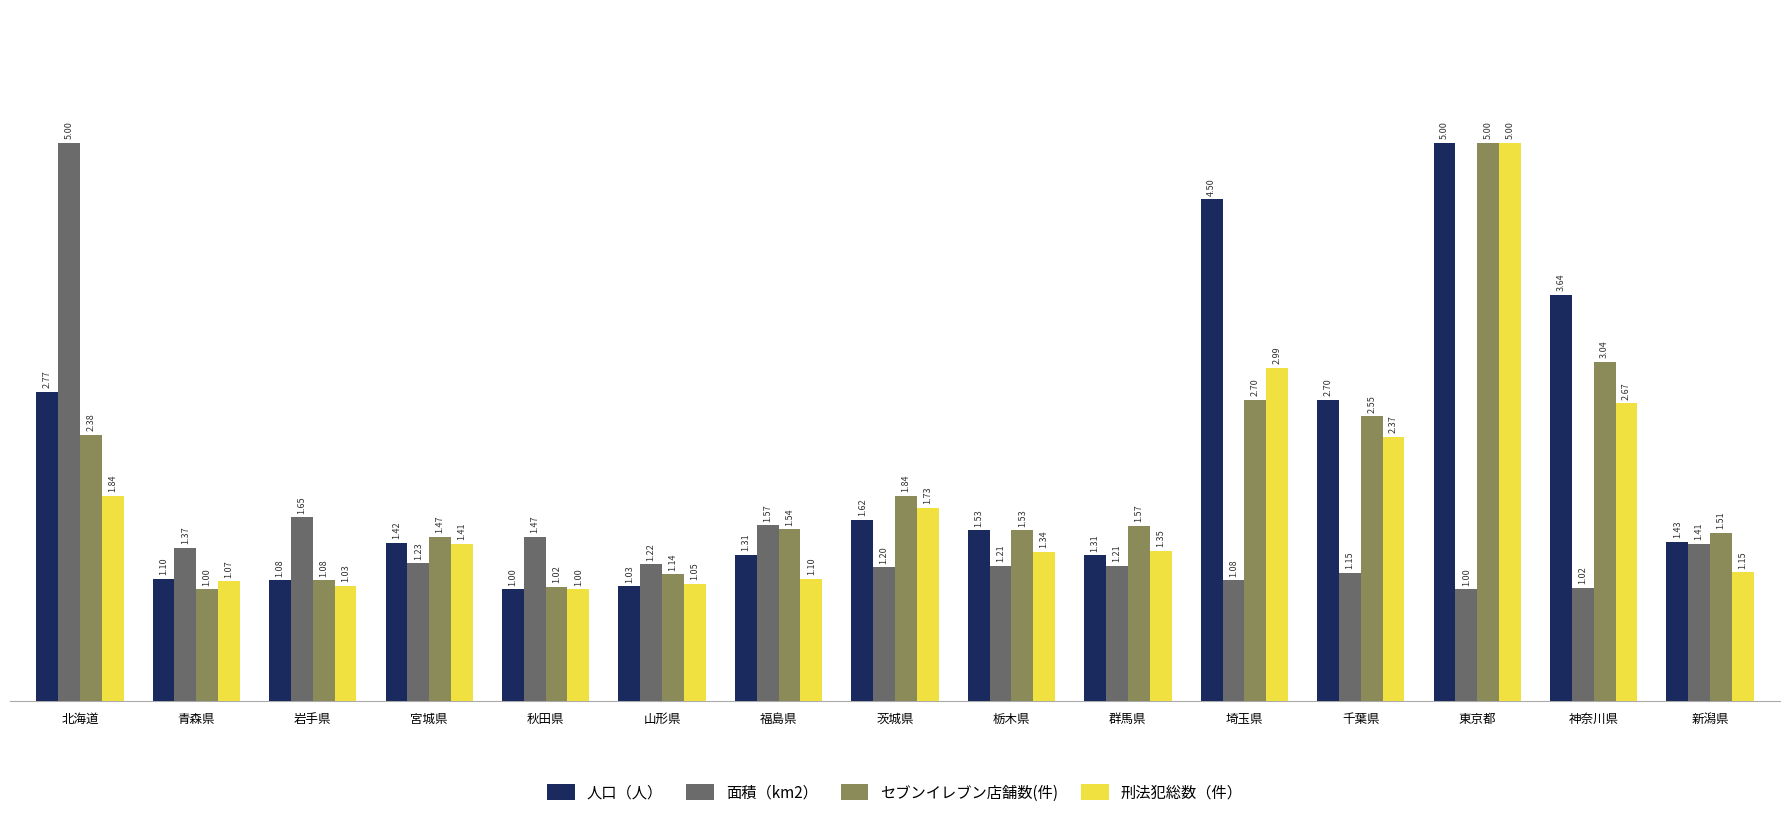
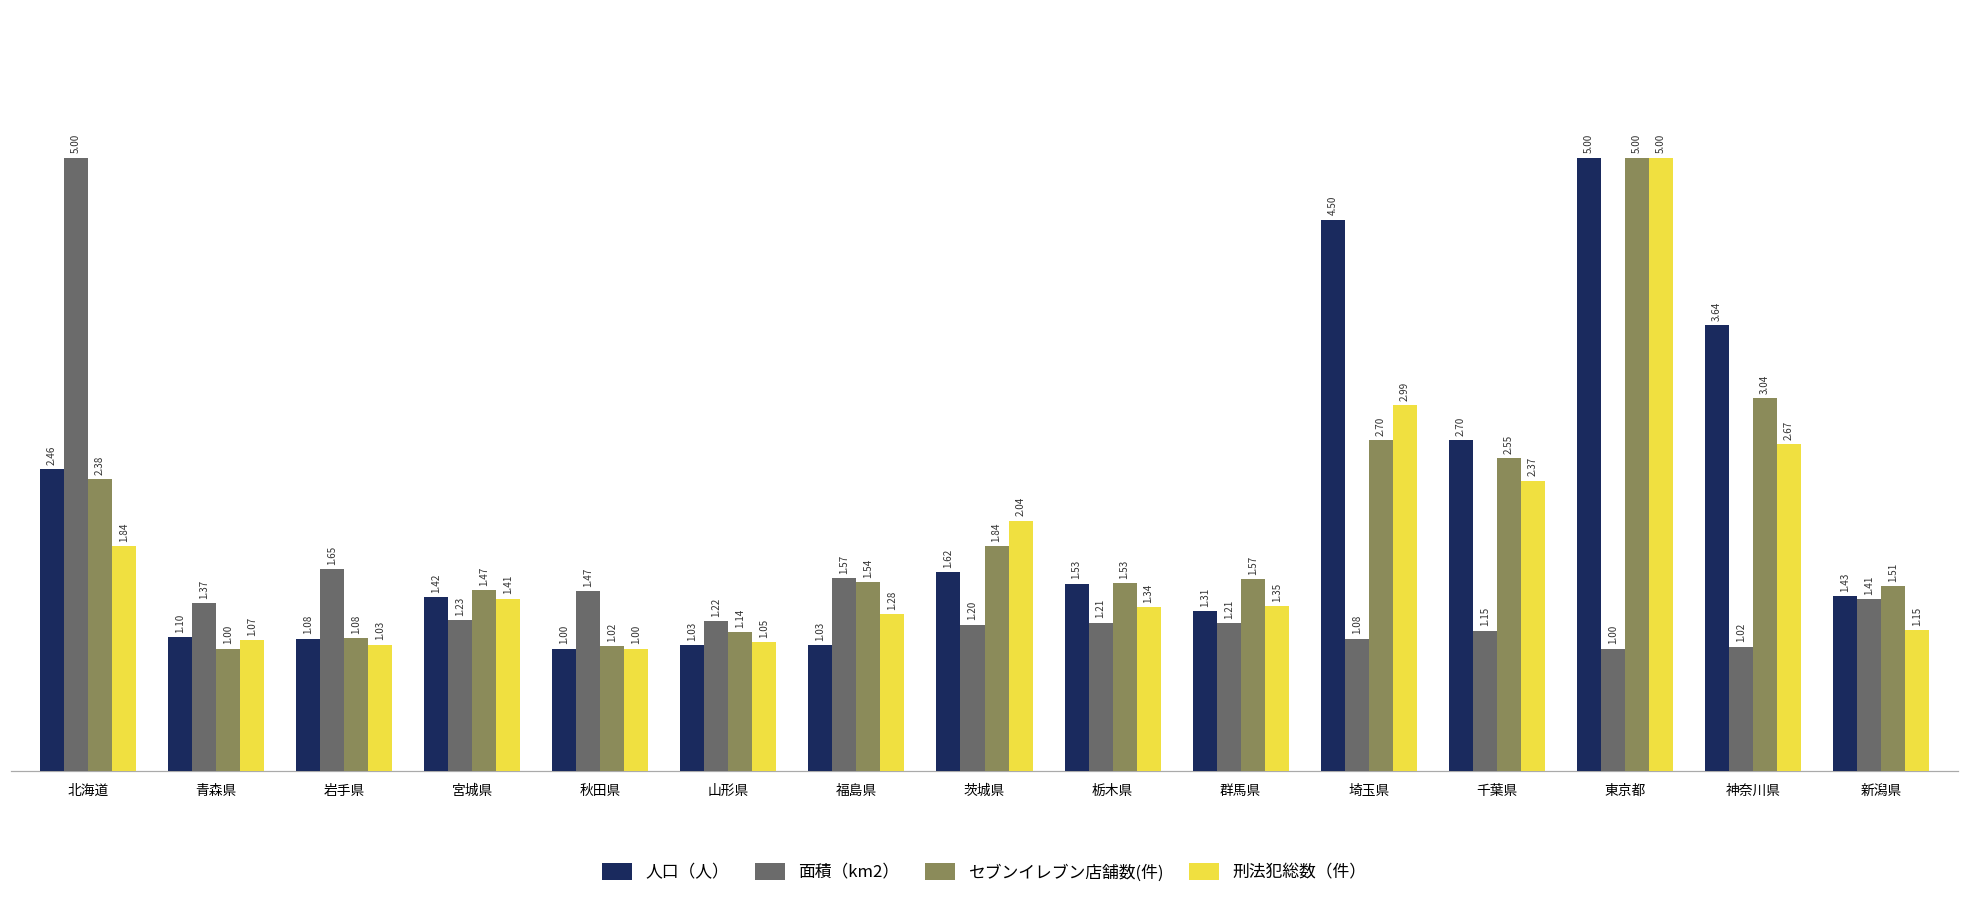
人口（人）, 北海道: 2.77 -> 2.46
人口（人）, 福島県: 1.31 -> 1.03
刑法犯総数（件）, 福島県: 1.10 -> 1.28
刑法犯総数（件）, 茨城県: 1.73 -> 2.04
